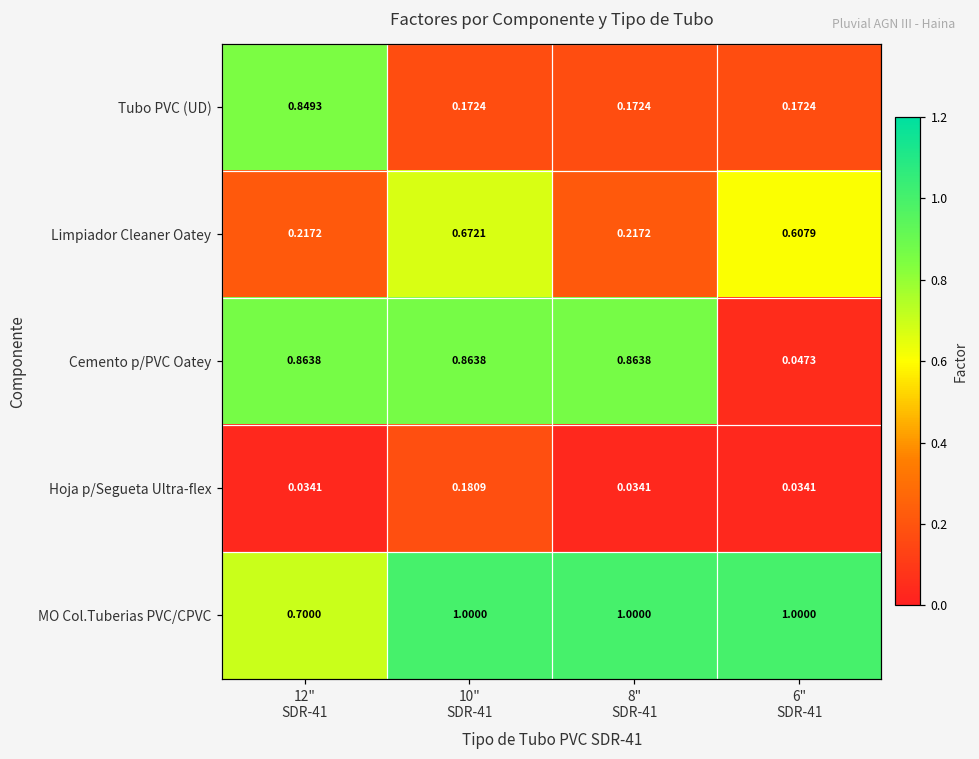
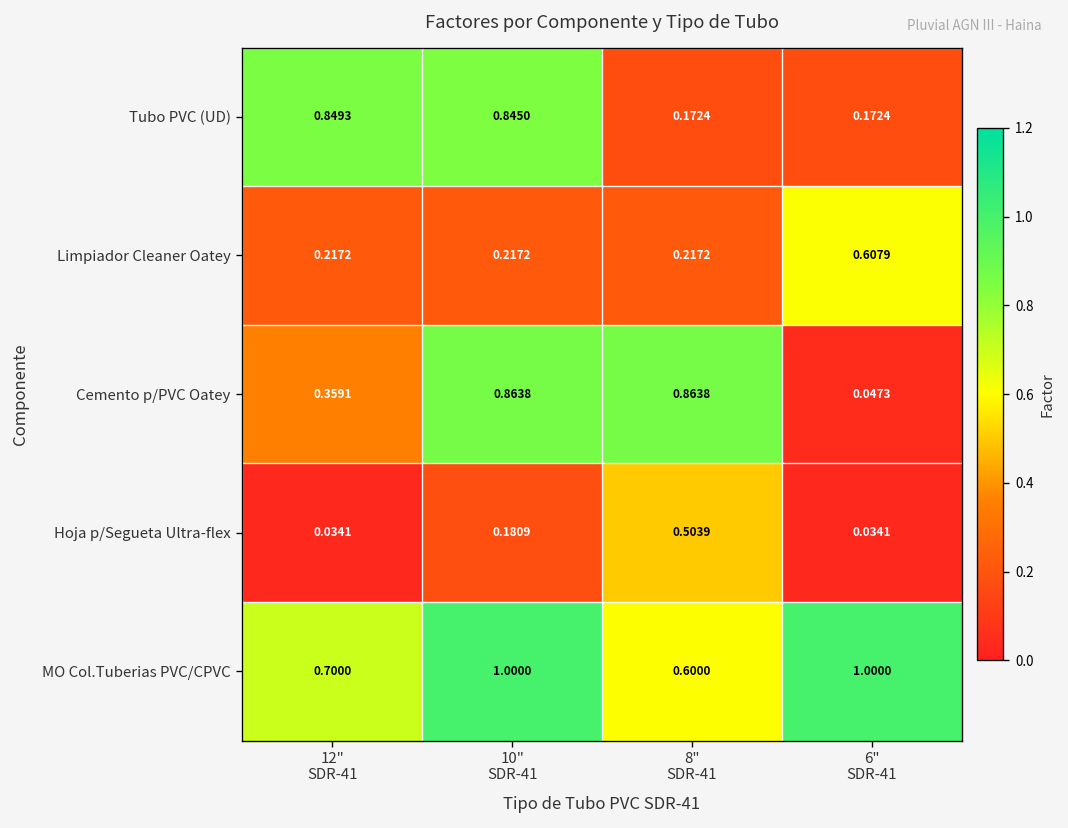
Tubo PVC (UD), 10" SDR-41: 0.1724 -> 0.8450
Limpiador Cleaner Oatey, 10" SDR-41: 0.6721 -> 0.2172
Cemento p/PVC Oatey, 12" SDR-41: 0.8638 -> 0.3591
Hoja p/Segueta Ultra-flex, 8" SDR-41: 0.0341 -> 0.5039
MO Col.Tuberias PVC/CPVC, 8" SDR-41: 1.0000 -> 0.6000
